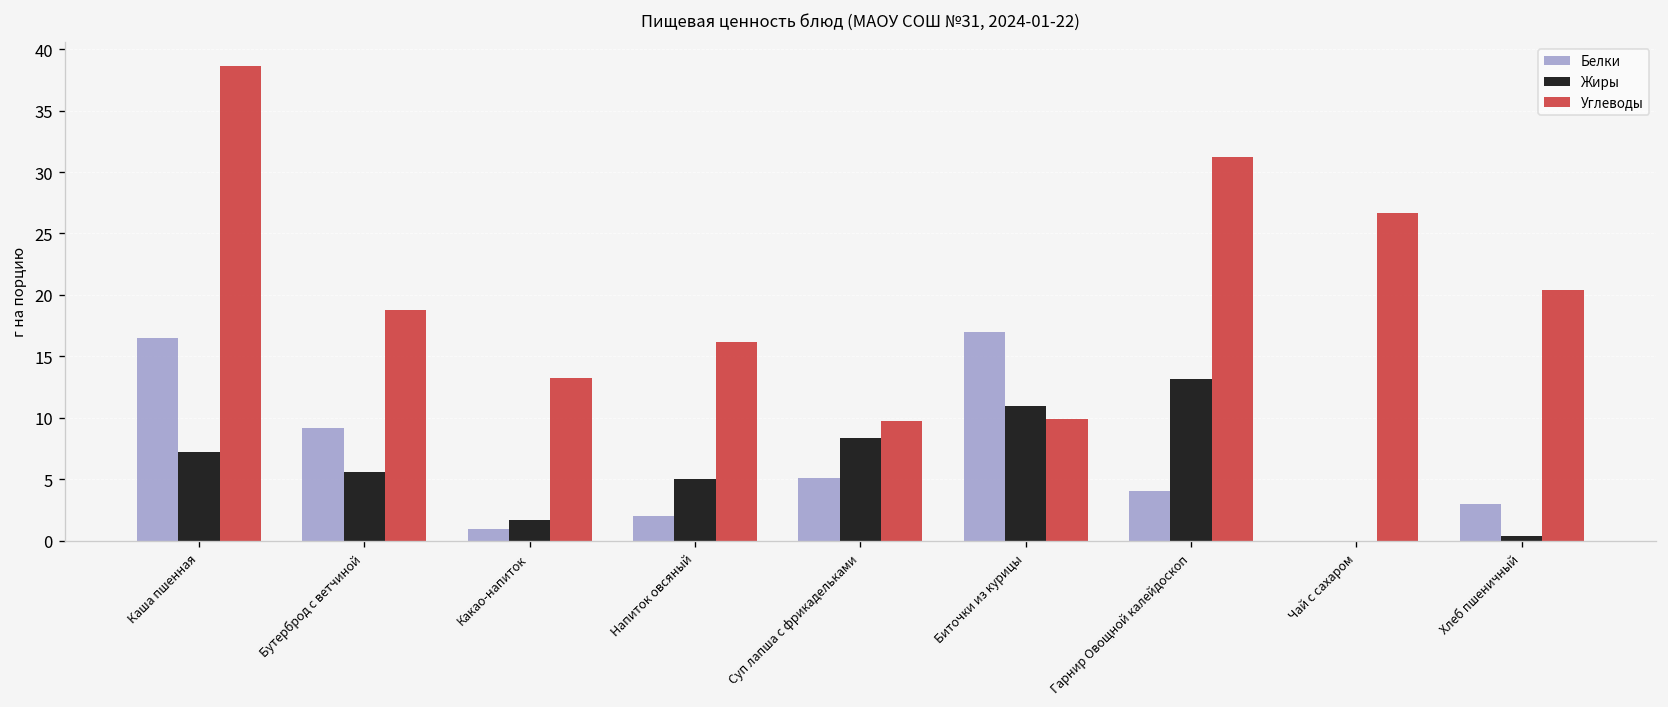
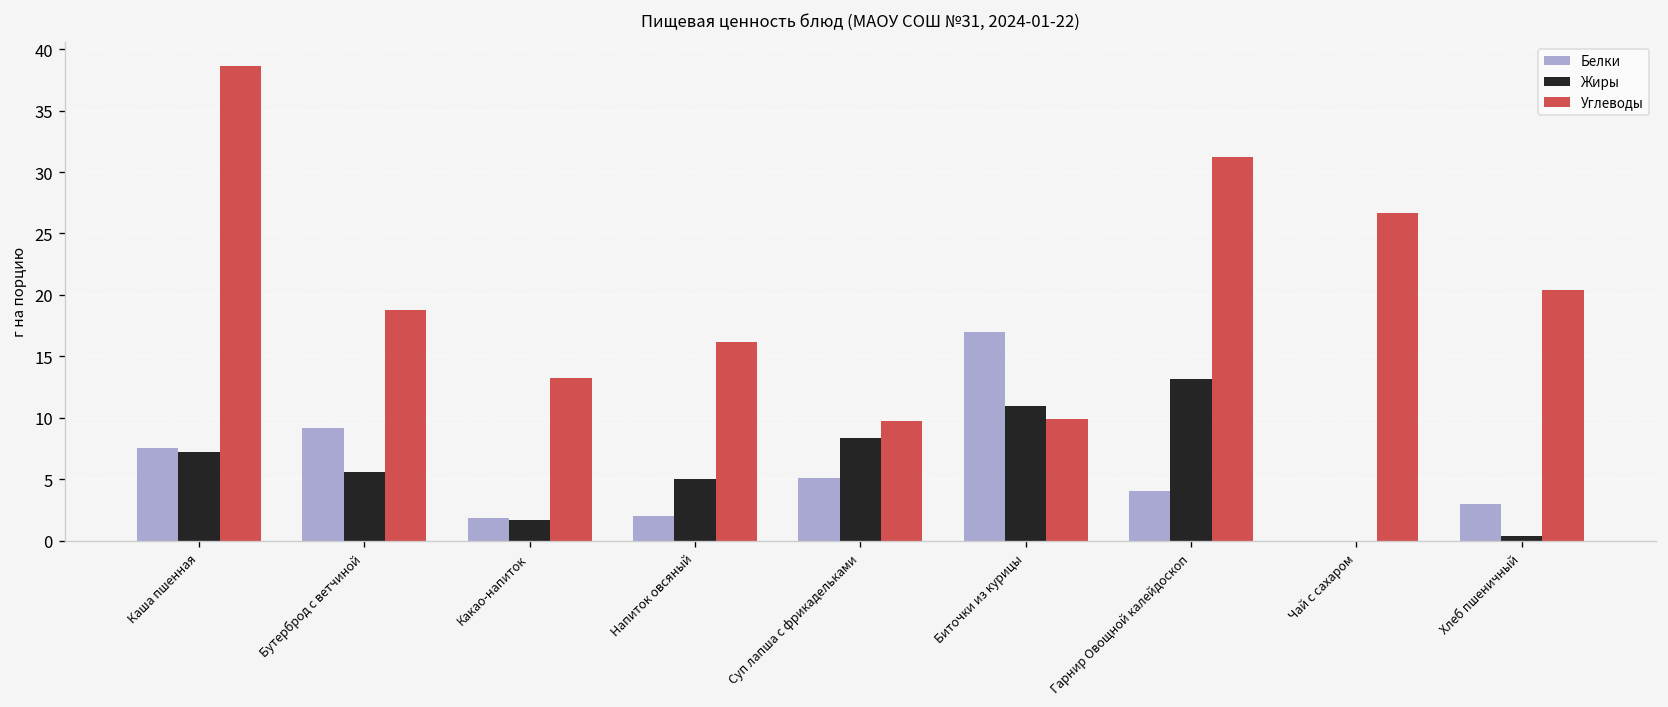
Белки, Каша пшенная: 16.5 -> 7.5
Белки, Какао-напиток: 0.9 -> 1.8
